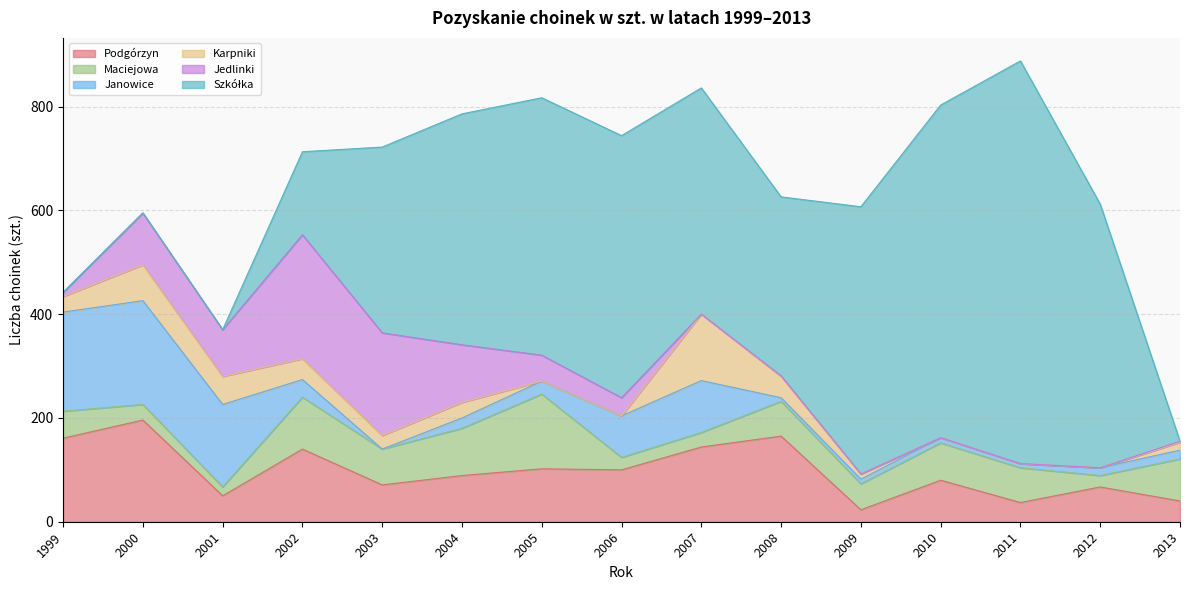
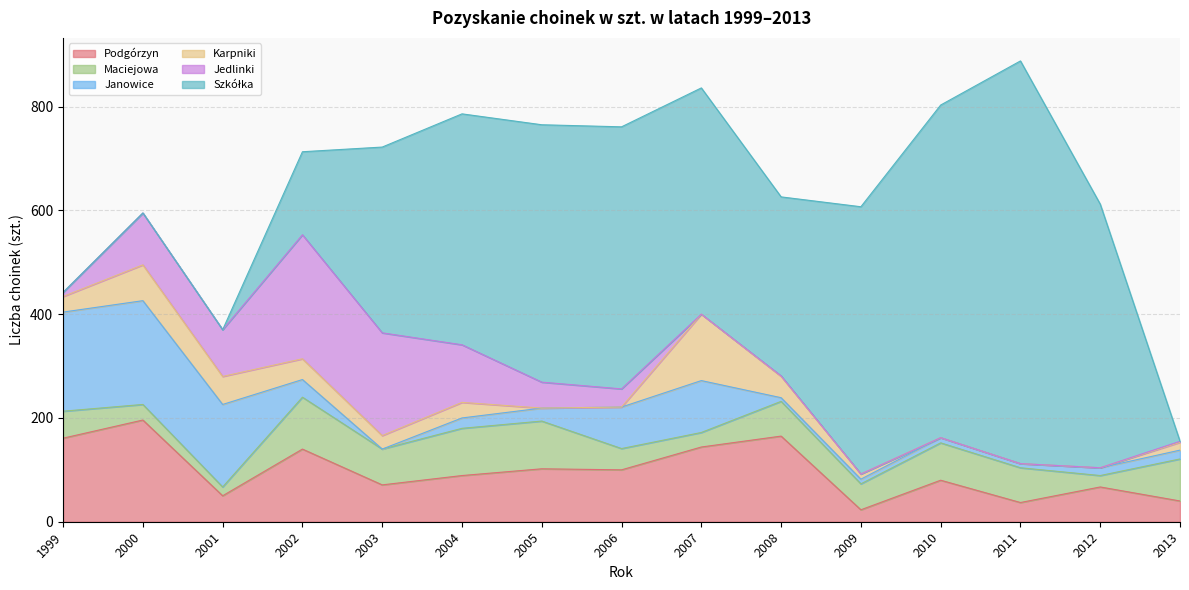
Maciejowa, 2005: 140 -> 90
Maciejowa, 2006: 20 -> 40
